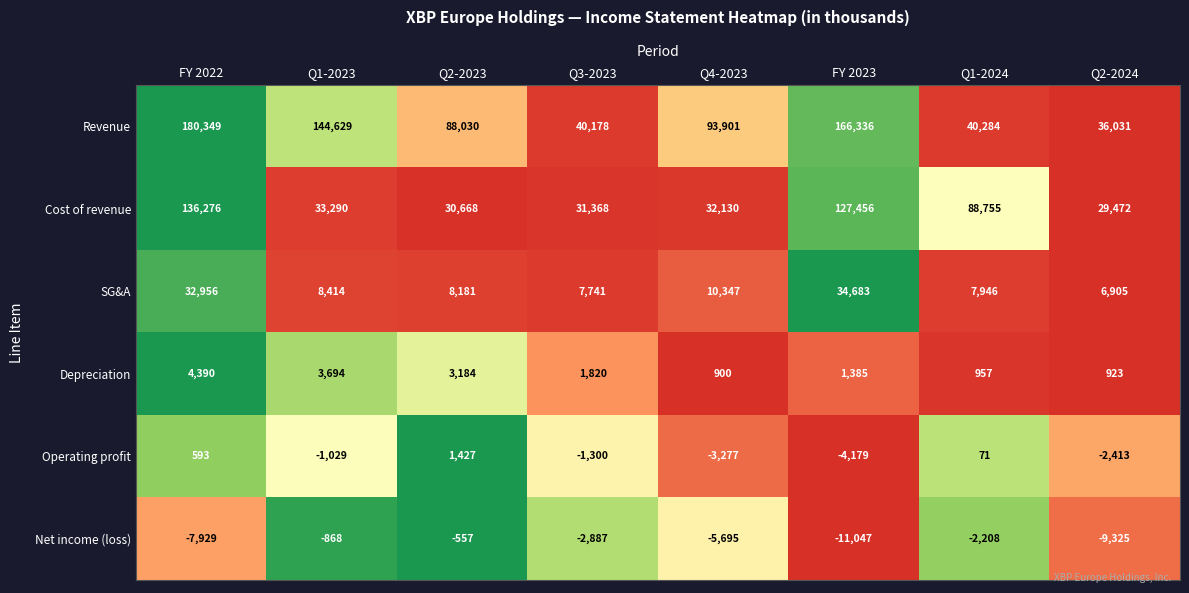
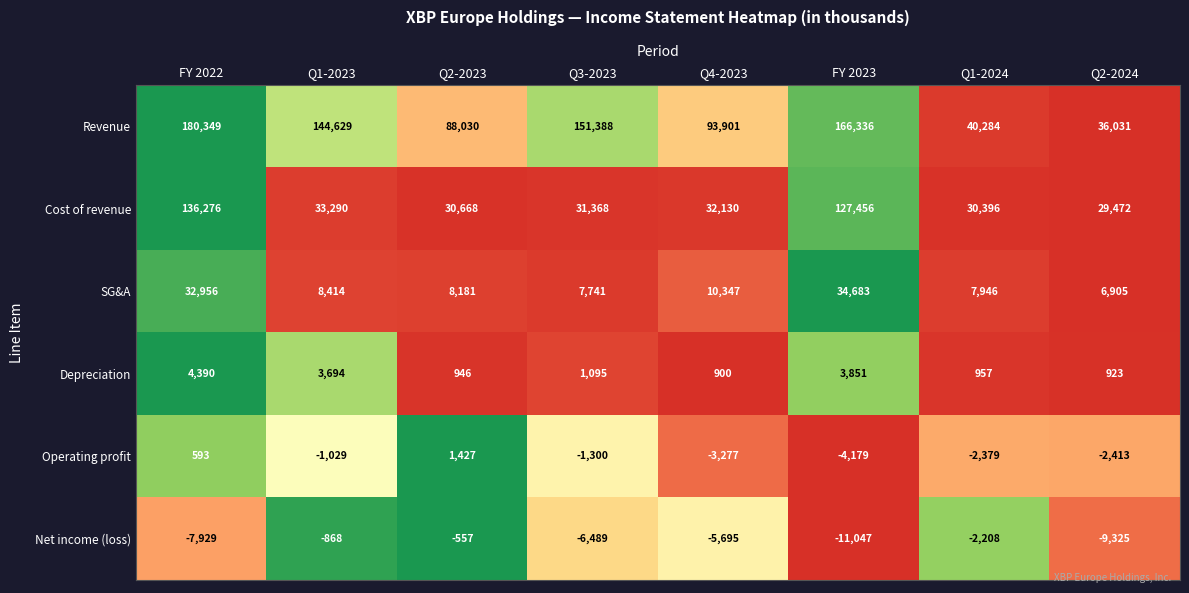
Revenue, Q3-2023: 40,178 -> 151,388
Cost of revenue, Q1-2024: 88,755 -> 30,396
Depreciation, Q2-2023: 3,184 -> 946
Depreciation, Q3-2023: 1,820 -> 1,095
Depreciation, FY 2023: 1,385 -> 3,851
Operating profit, Q1-2024: 71 -> -2,379
Net income (loss), Q3-2023: -2,887 -> -6,489
